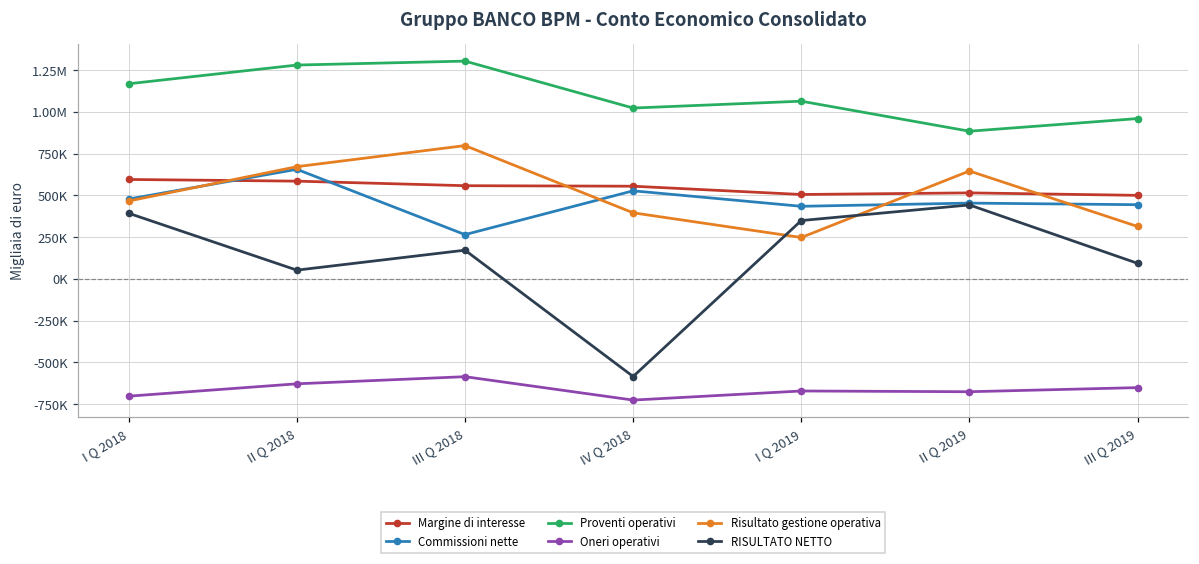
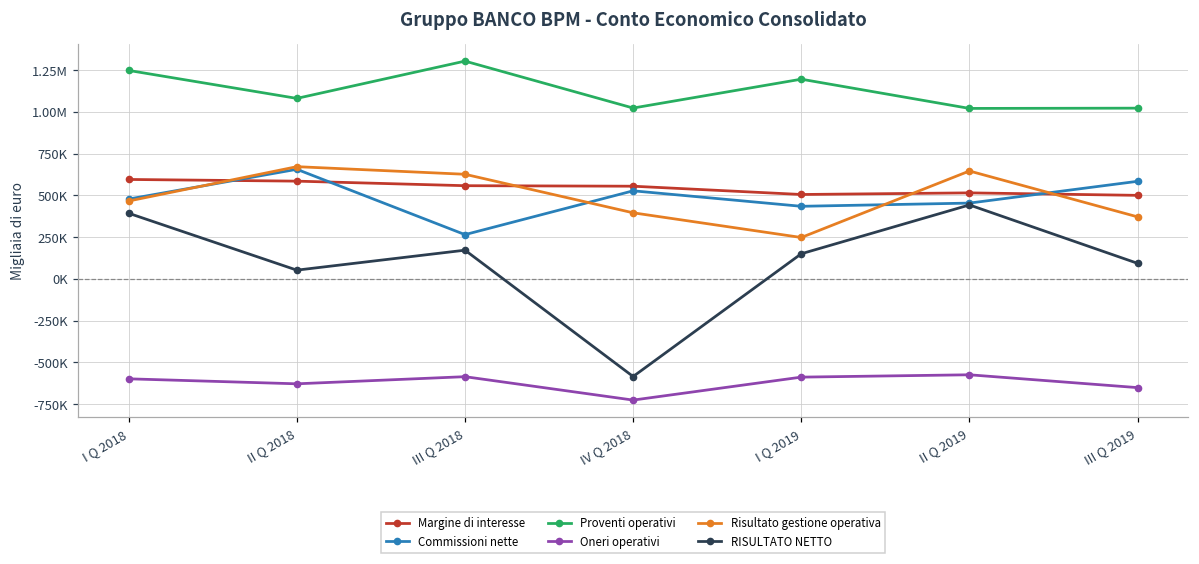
Proventi operativi, I Q 2018: 1170000 -> 1250000
Oneri operativi, I Q 2018: -700000 -> -600000
Proventi operativi, II Q 2018: 1280000 -> 1080000
Risultato gestione operativa, III Q 2018: 800000 -> 630000
Proventi operativi, I Q 2019: 1060000 -> 1200000
Oneri operativi, I Q 2019: -670000 -> -590000
RISULTATO NETTO, I Q 2019: 350000 -> 150000
Proventi operativi, II Q 2019: 880000 -> 1020000
Oneri operativi, II Q 2019: -670000 -> -570000
Commissioni nette, III Q 2019: 440000 -> 580000
Proventi operativi, III Q 2019: 960000 -> 1020000
Risultato gestione operativa, III Q 2019: 310000 -> 370000
